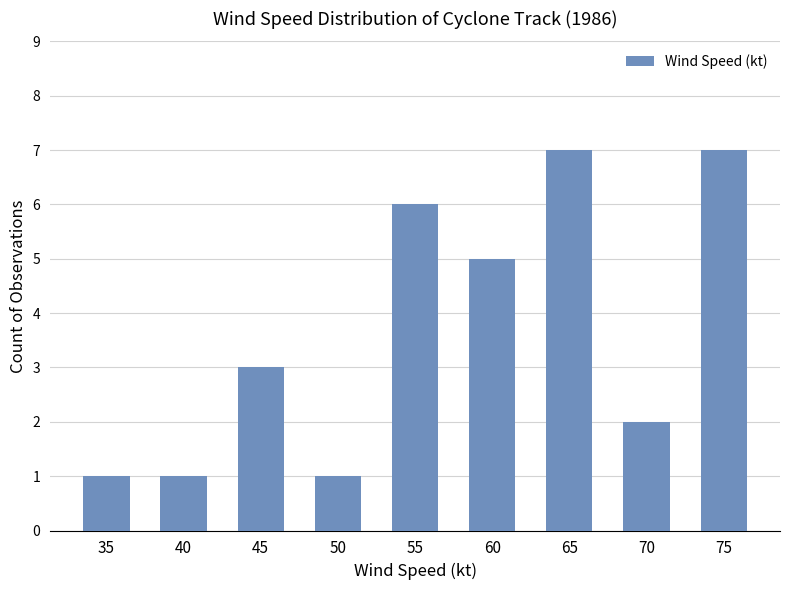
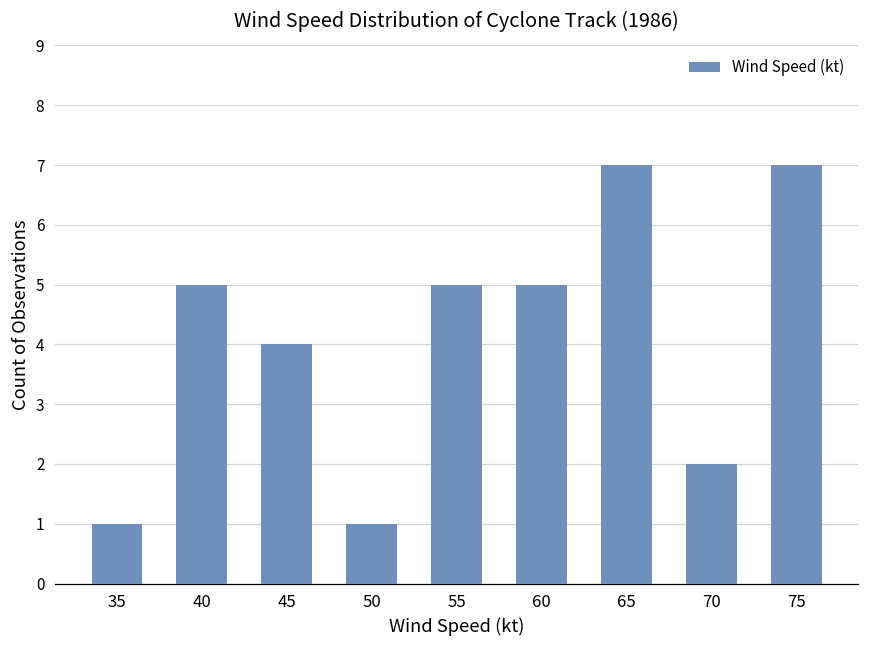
40: 1 -> 5
45: 3 -> 4
55: 6 -> 5
